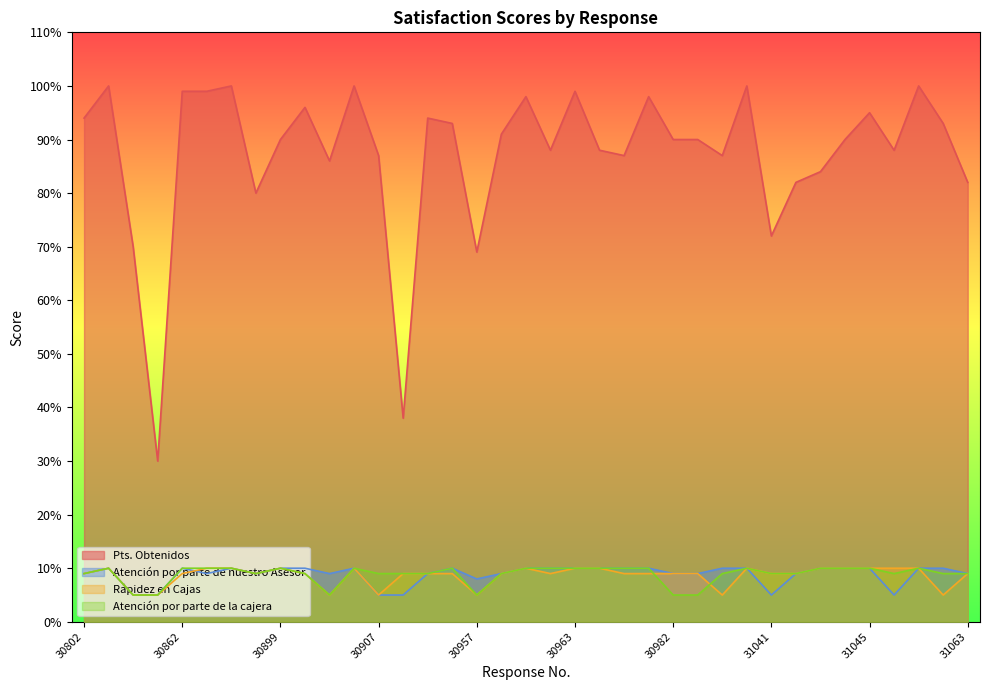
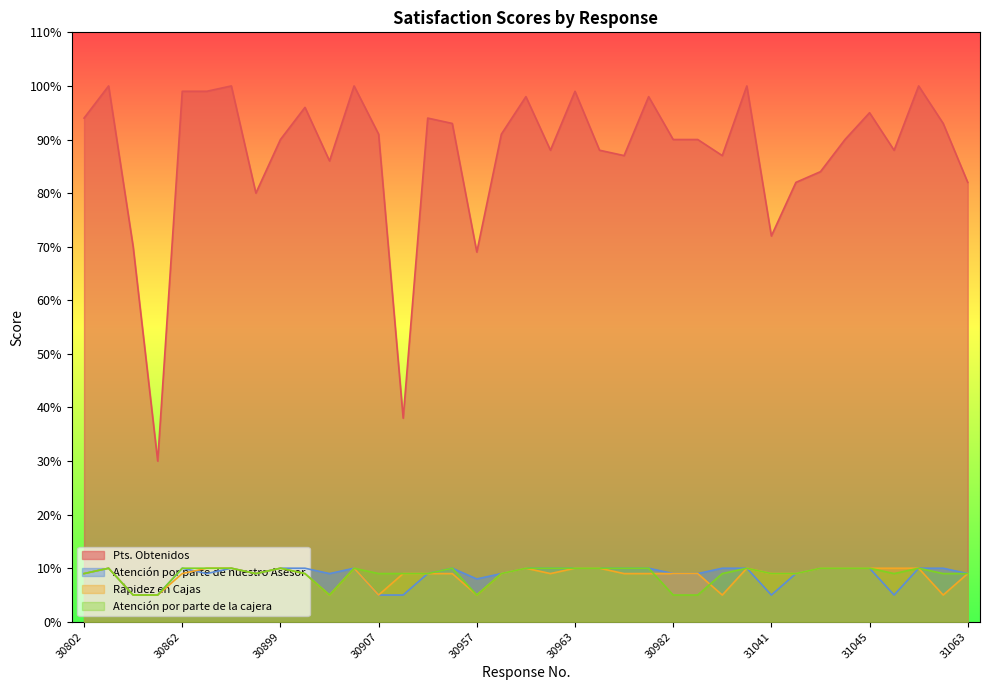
Pts. Obtenidos, 30907: 87% -> 91%
